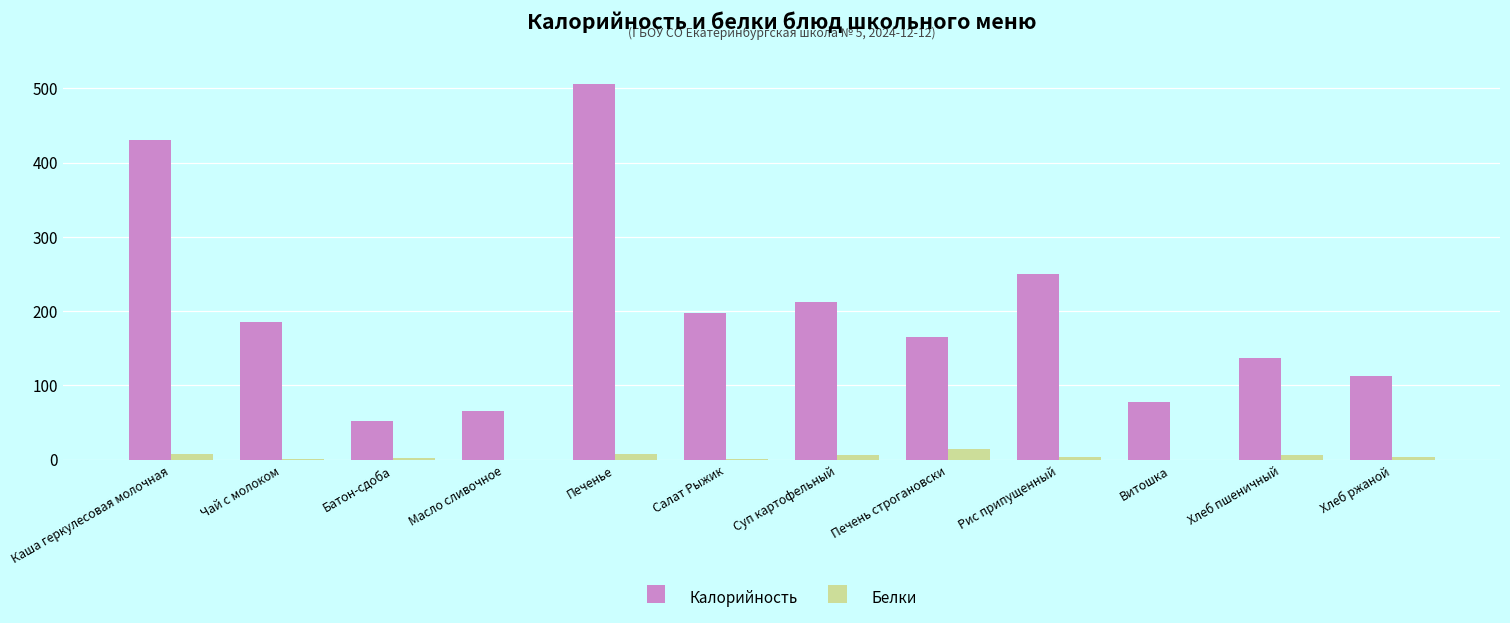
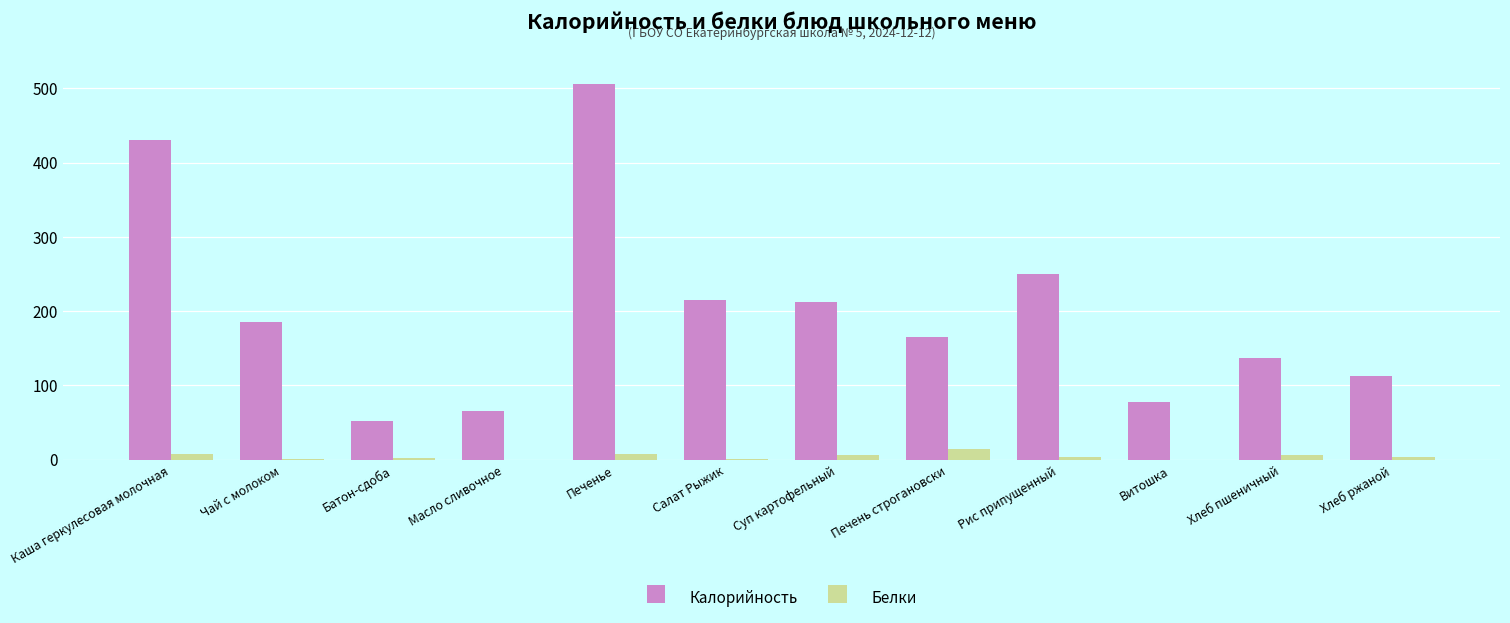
Калорийность, Салат Рыжик: 200 -> 220
